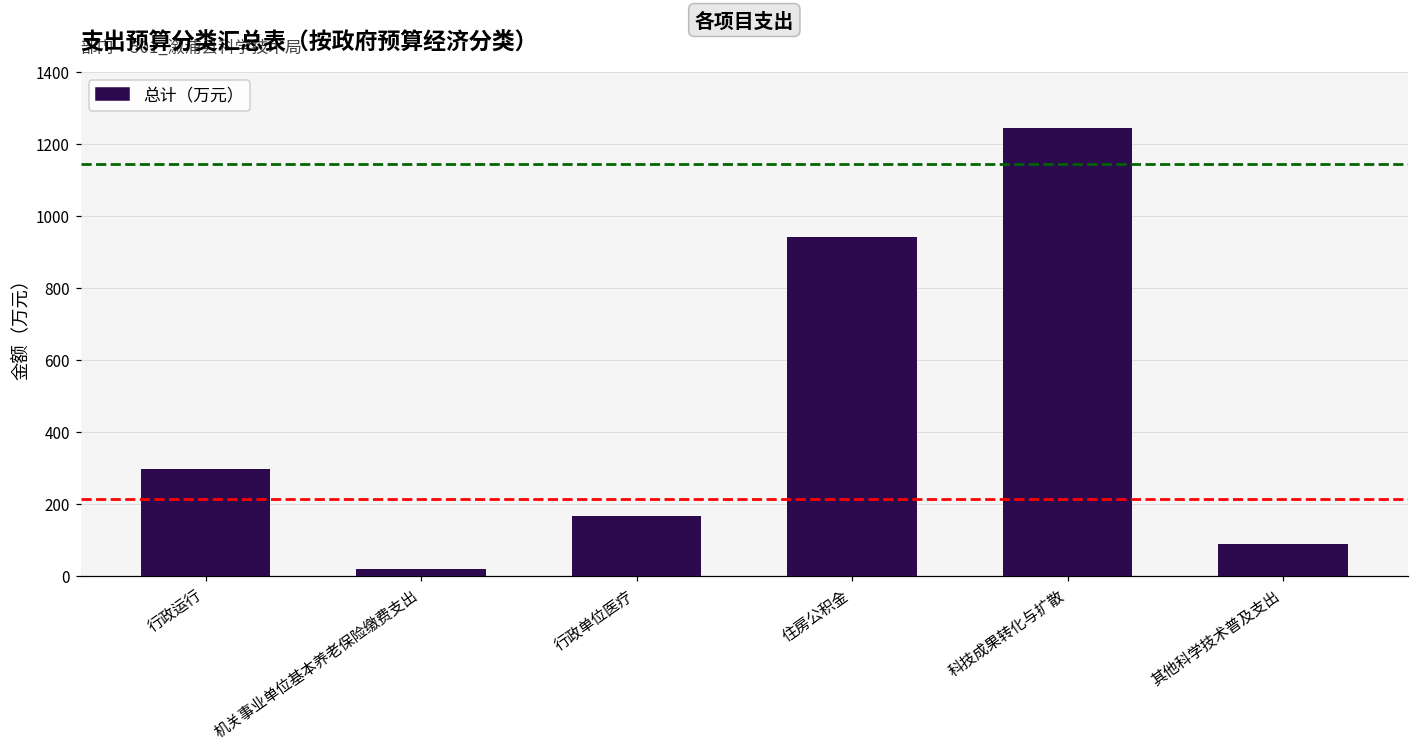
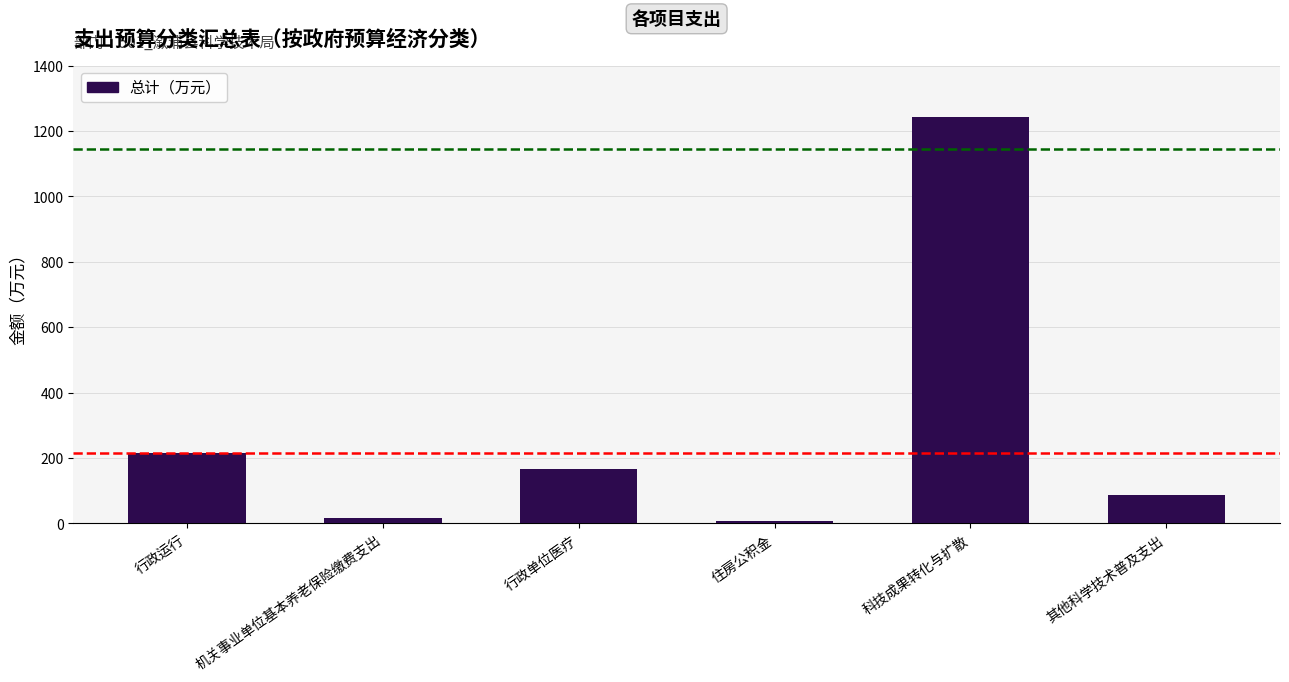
行政运行: 300 -> 210
住房公积金: 940 -> 10
